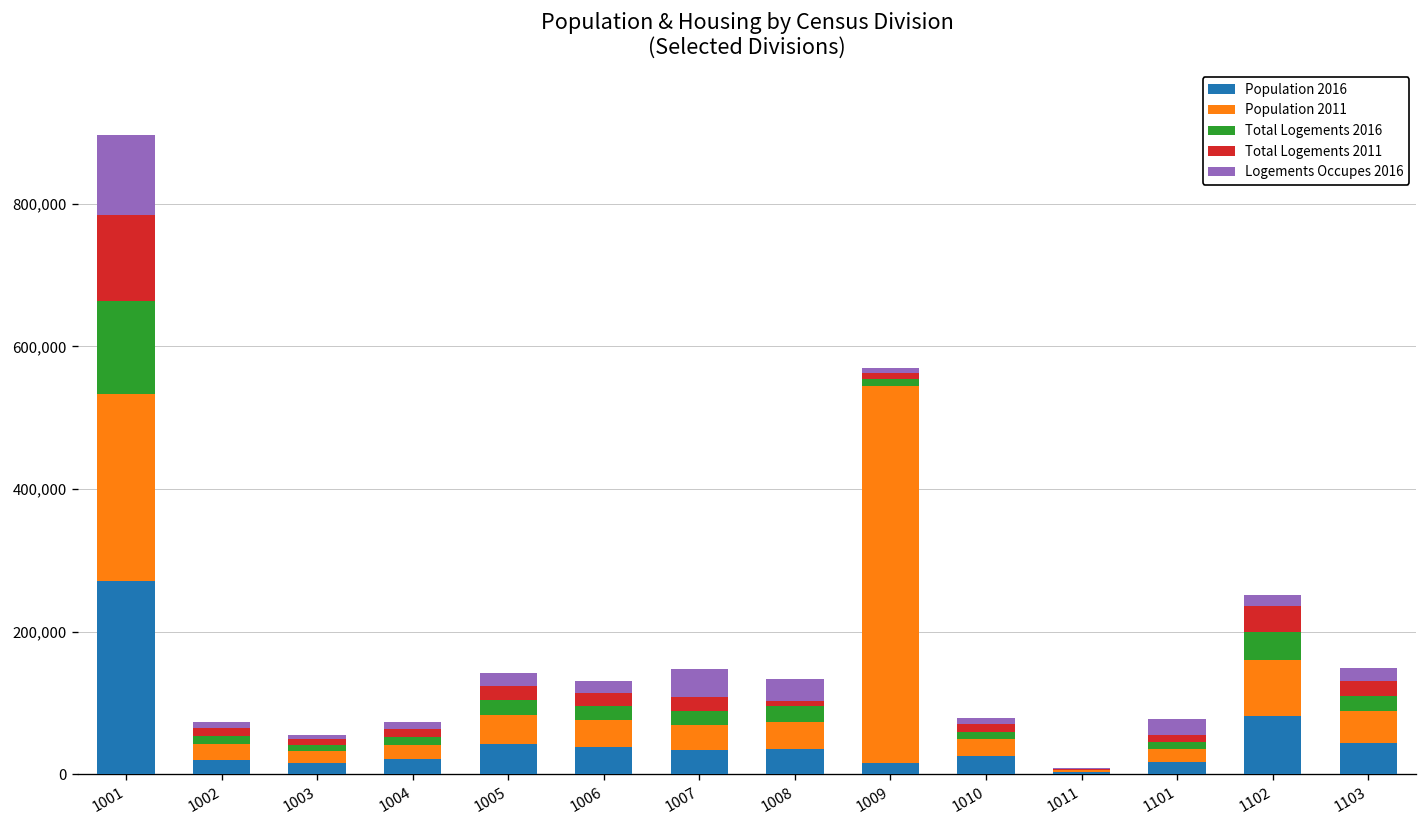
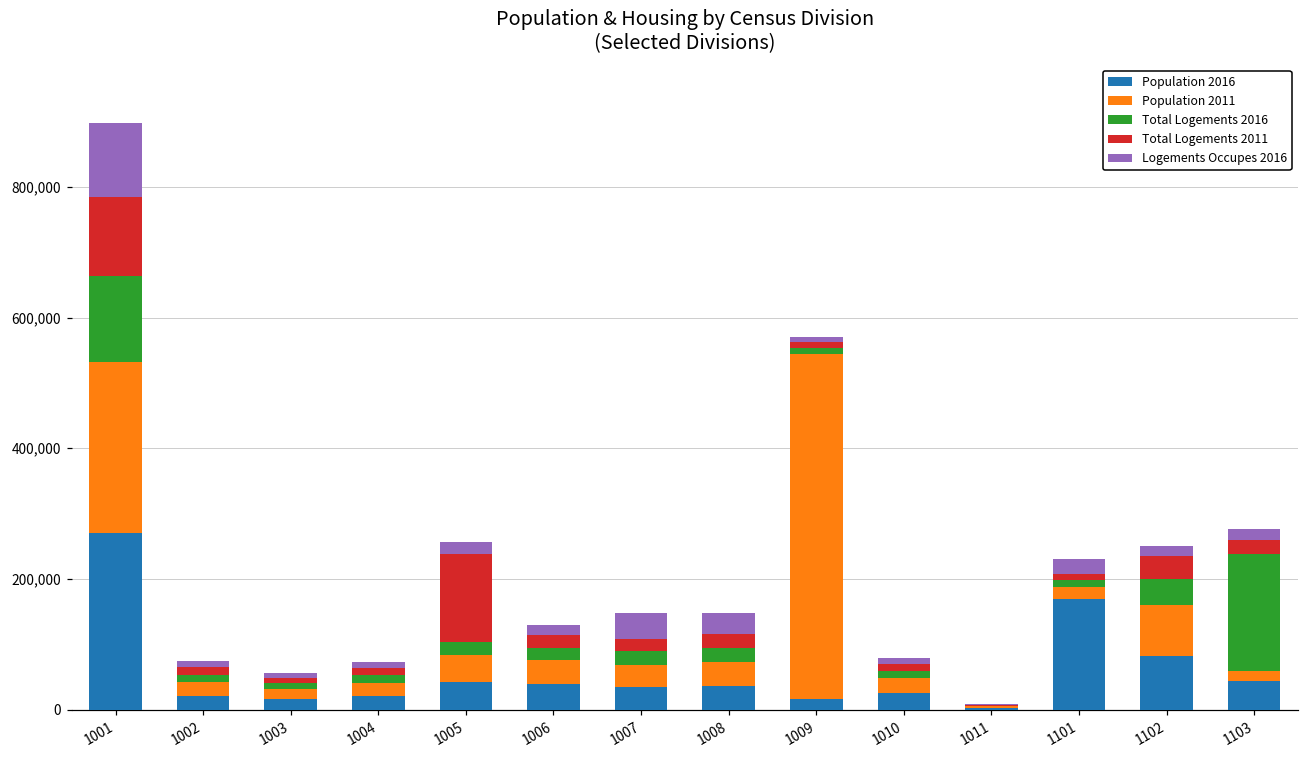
Total Logements 2011, 1005: 20,000 -> 130,000
Total Logements 2011, 1008: 10,000 -> 20,000
Population 2016, 1101: 20,000 -> 170,000
Population 2011, 1103: 40,000 -> 20,000
Total Logements 2016, 1103: 20,000 -> 180,000
